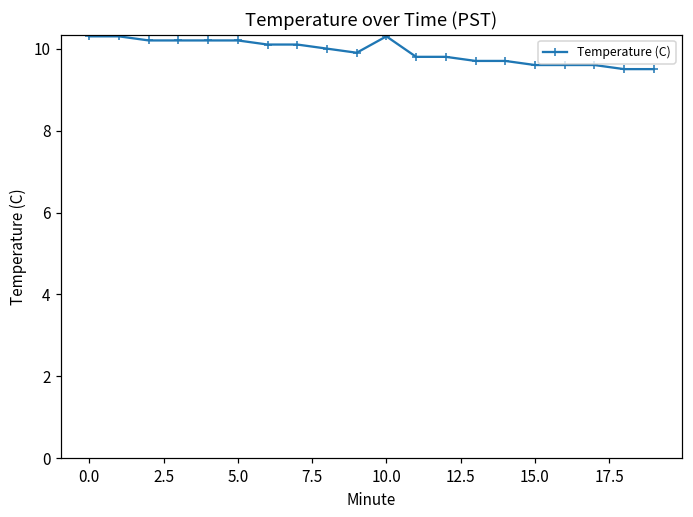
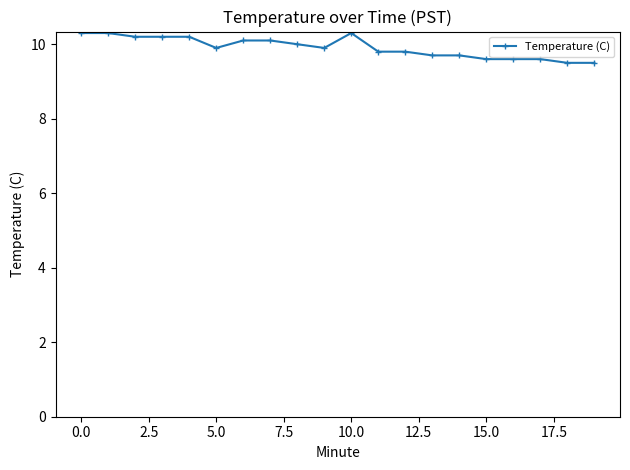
5.0: 10.2 -> 9.9
